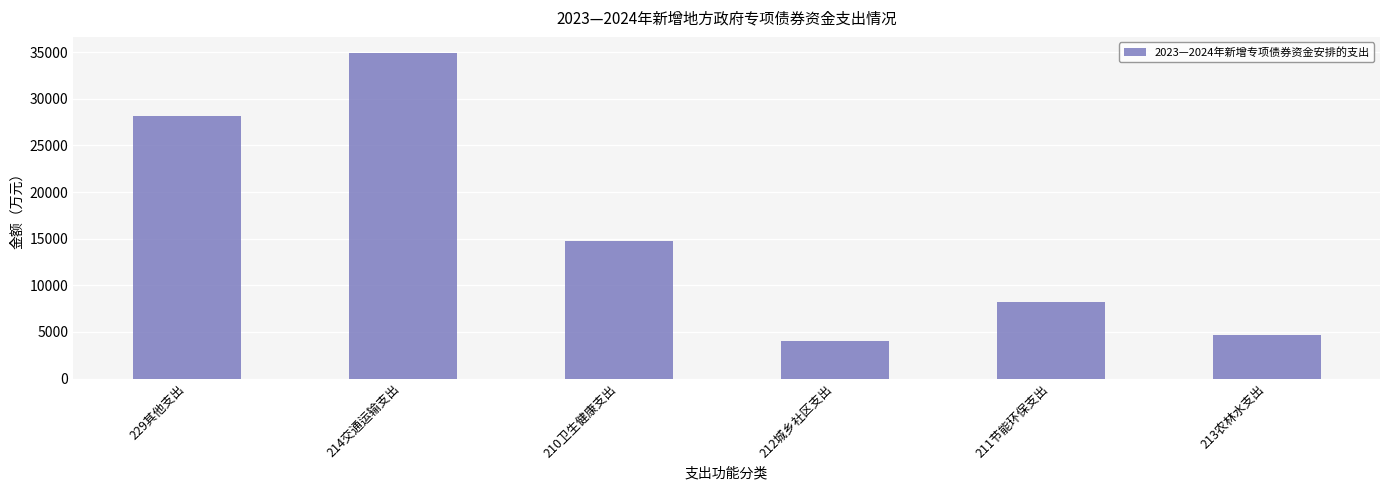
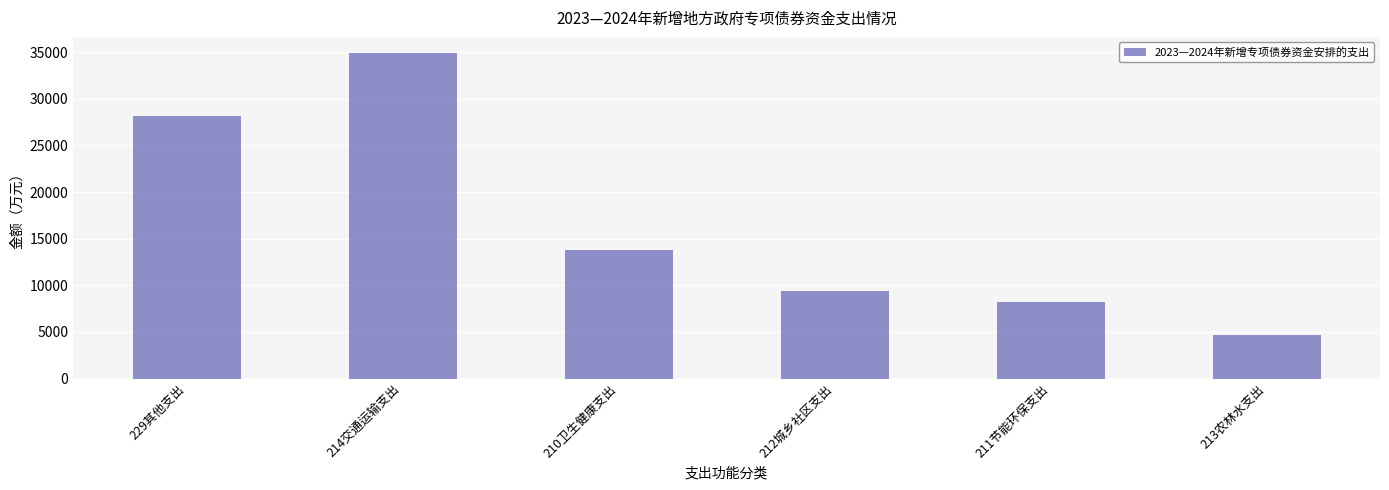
210卫生健康支出: 15000 -> 14000
212城乡社区支出: 4000 -> 9000
